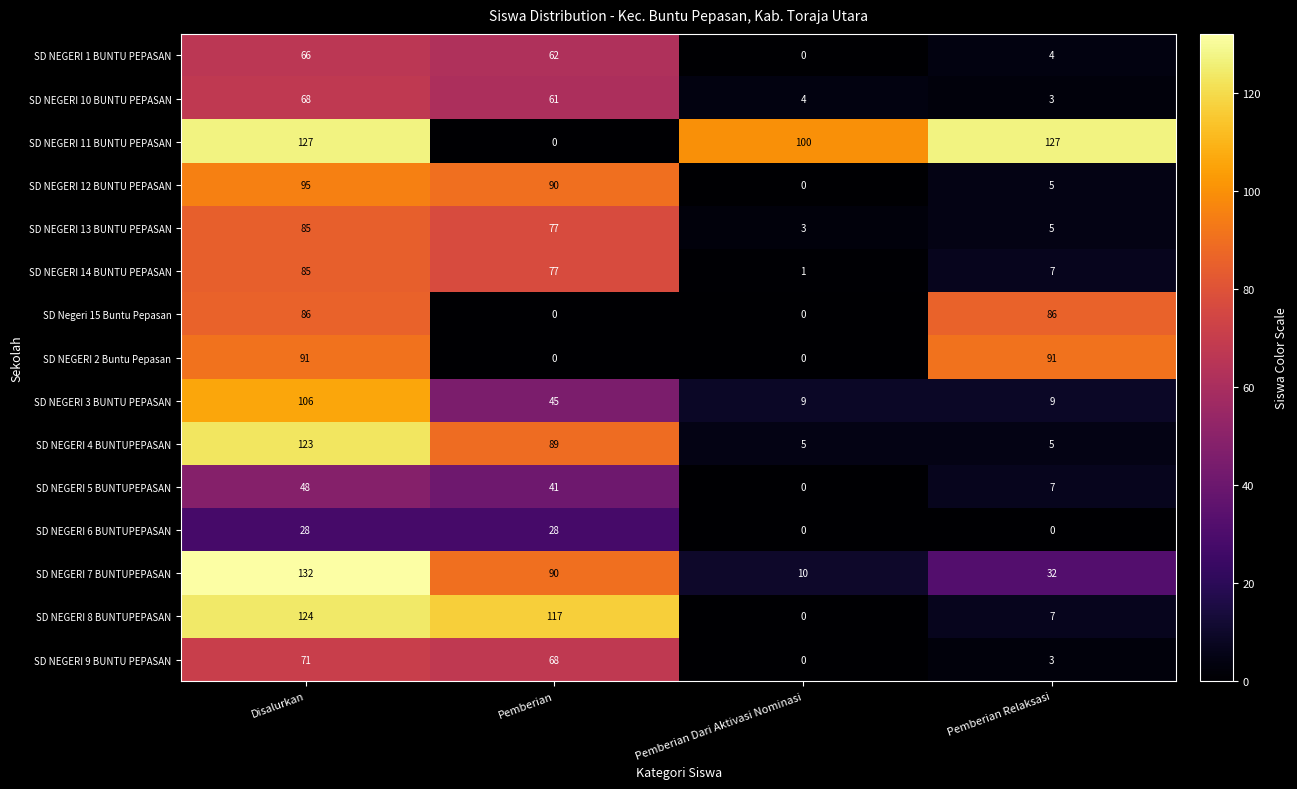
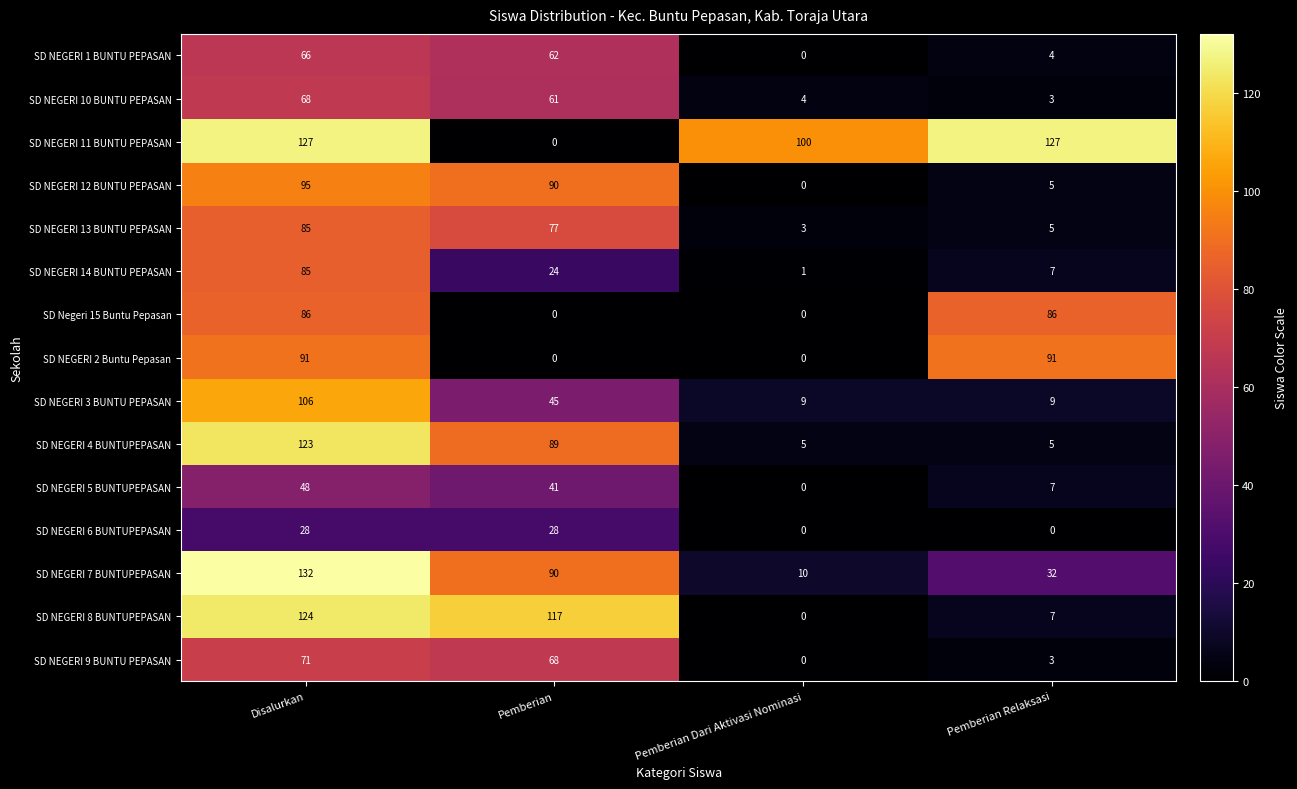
SD NEGERI 14 BUNTU PEPASAN, Pemberian: 77 -> 24
